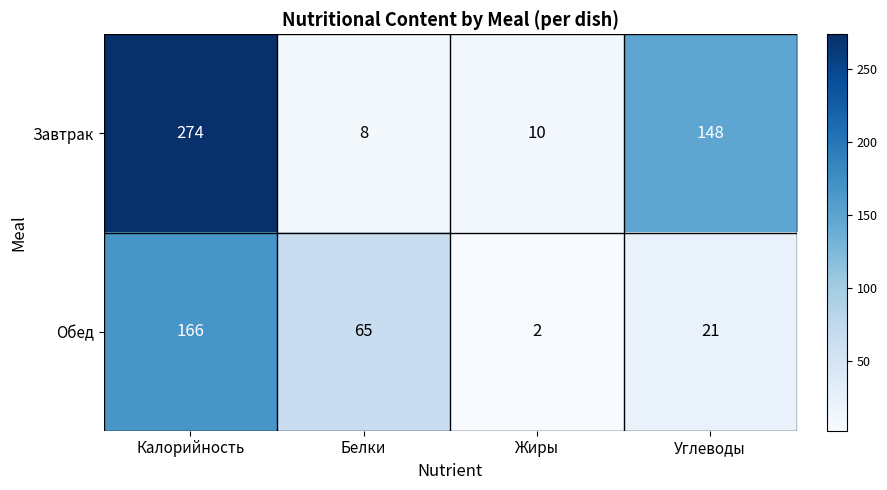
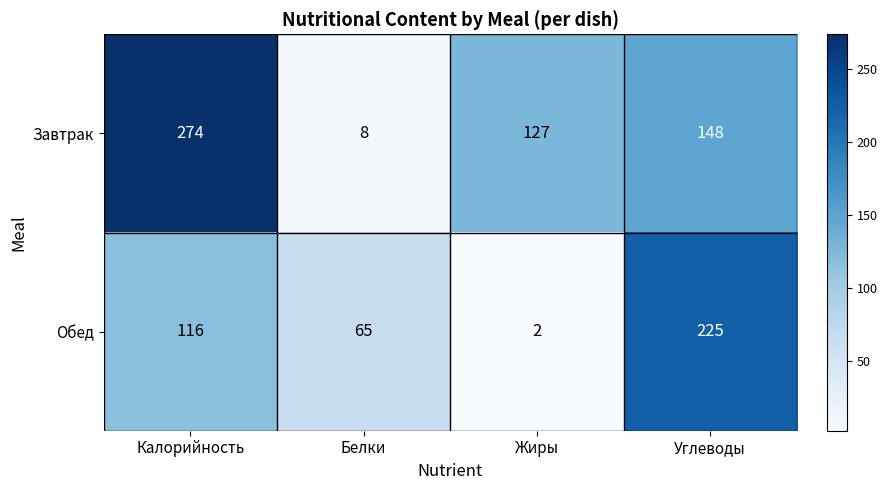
Завтрак, Жиры: 10 -> 127
Обед, Калорийность: 166 -> 116
Обед, Углеводы: 21 -> 225
